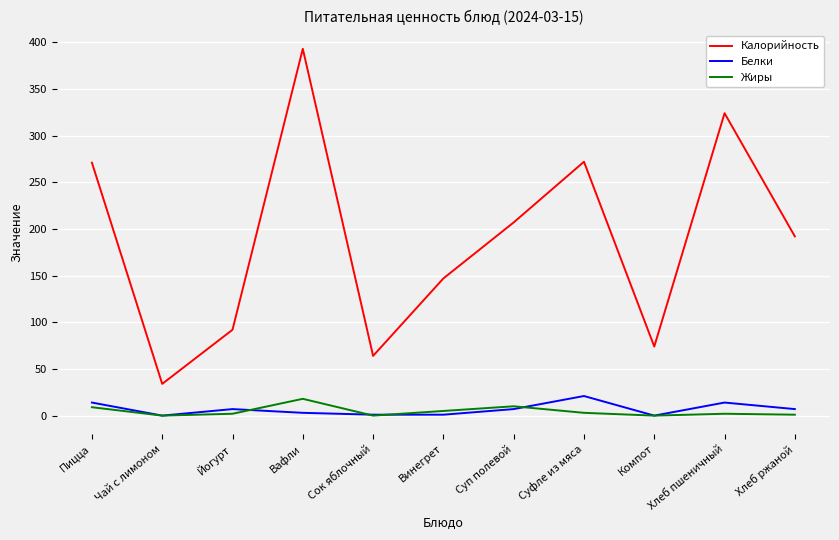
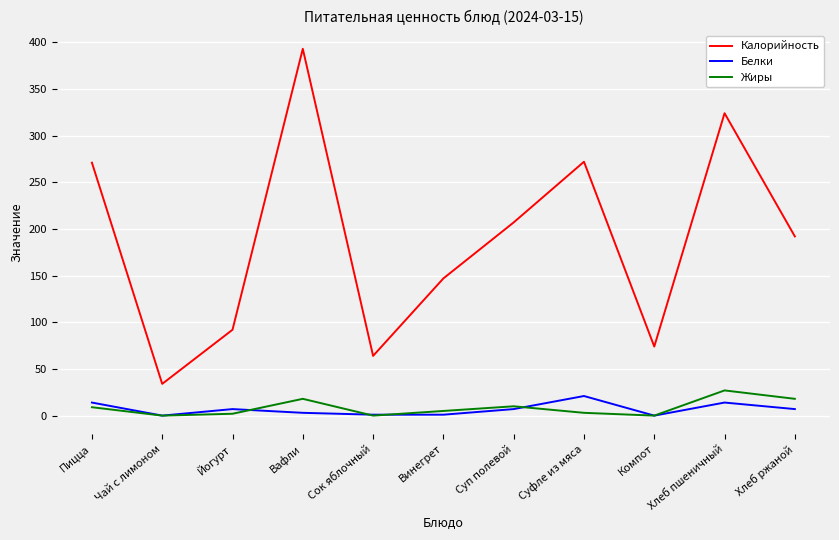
Жиры, Хлеб пшеничный: 0 -> 30
Жиры, Хлеб ржаной: 0 -> 20
